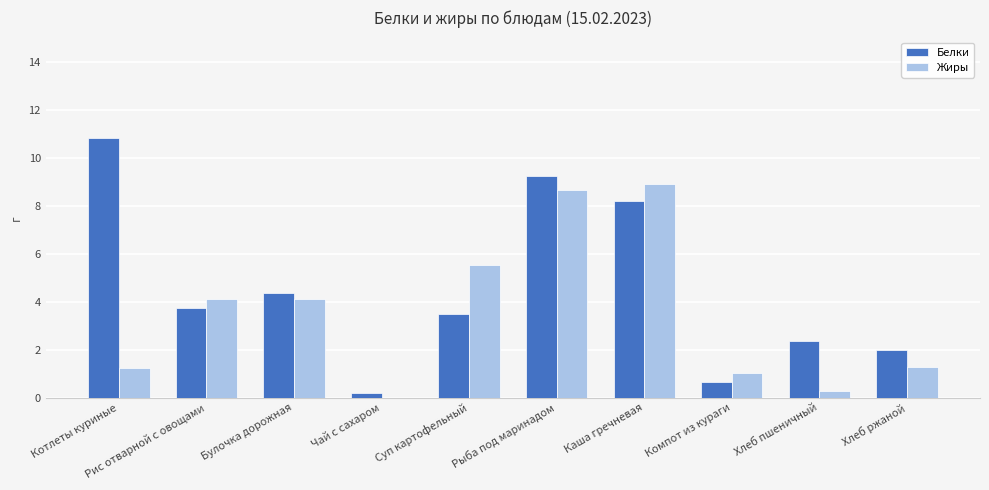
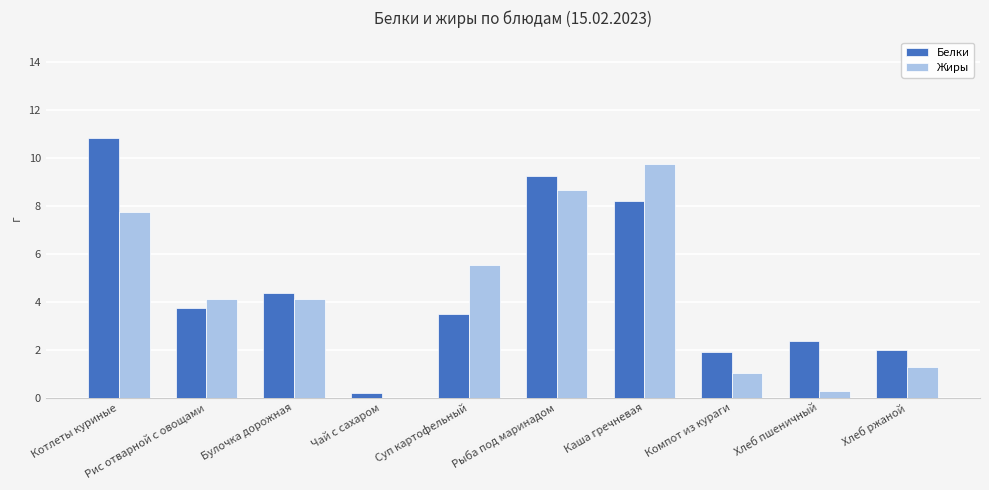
Жиры, Котлеты куриные: 1.3 -> 7.8
Жиры, Каша гречневая: 8.9 -> 9.8
Белки, Компот из кураги: 0.6 -> 1.9
